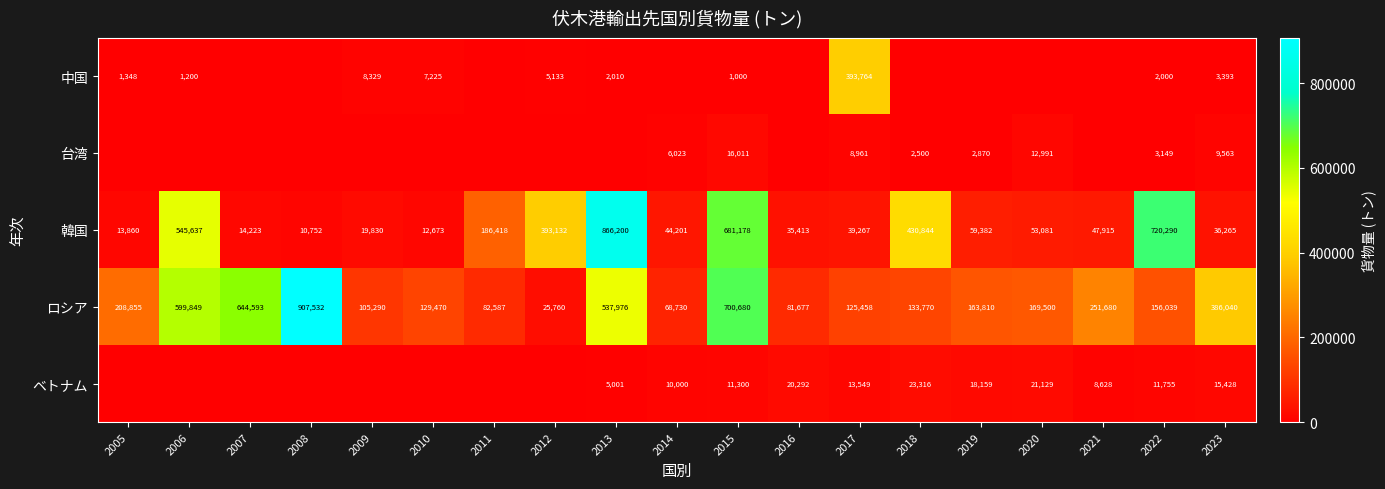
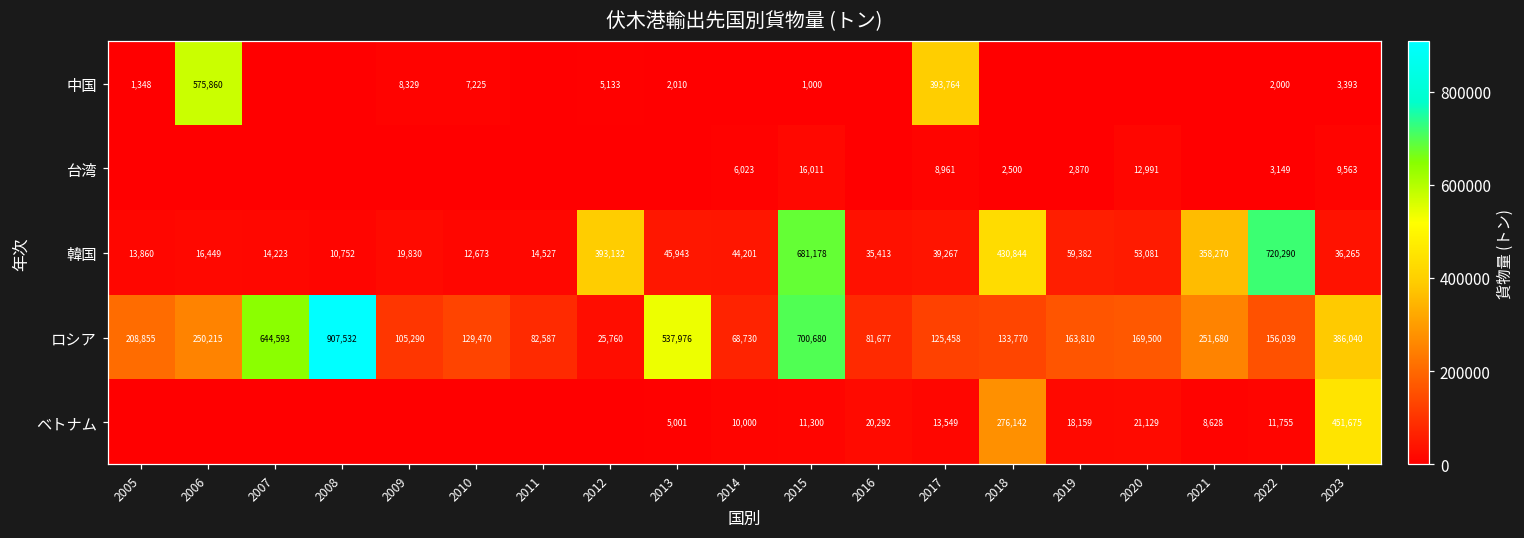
中国, 2006: 1,200 -> 575,860
韓国, 2006: 545,637 -> 16,449
韓国, 2011: 186,418 -> 14,527
韓国, 2013: 866,200 -> 45,943
韓国, 2021: 47,915 -> 358,270
ロシア, 2006: 599,849 -> 250,215
ベトナム, 2018: 23,316 -> 276,142
ベトナム, 2023: 15,428 -> 451,675
